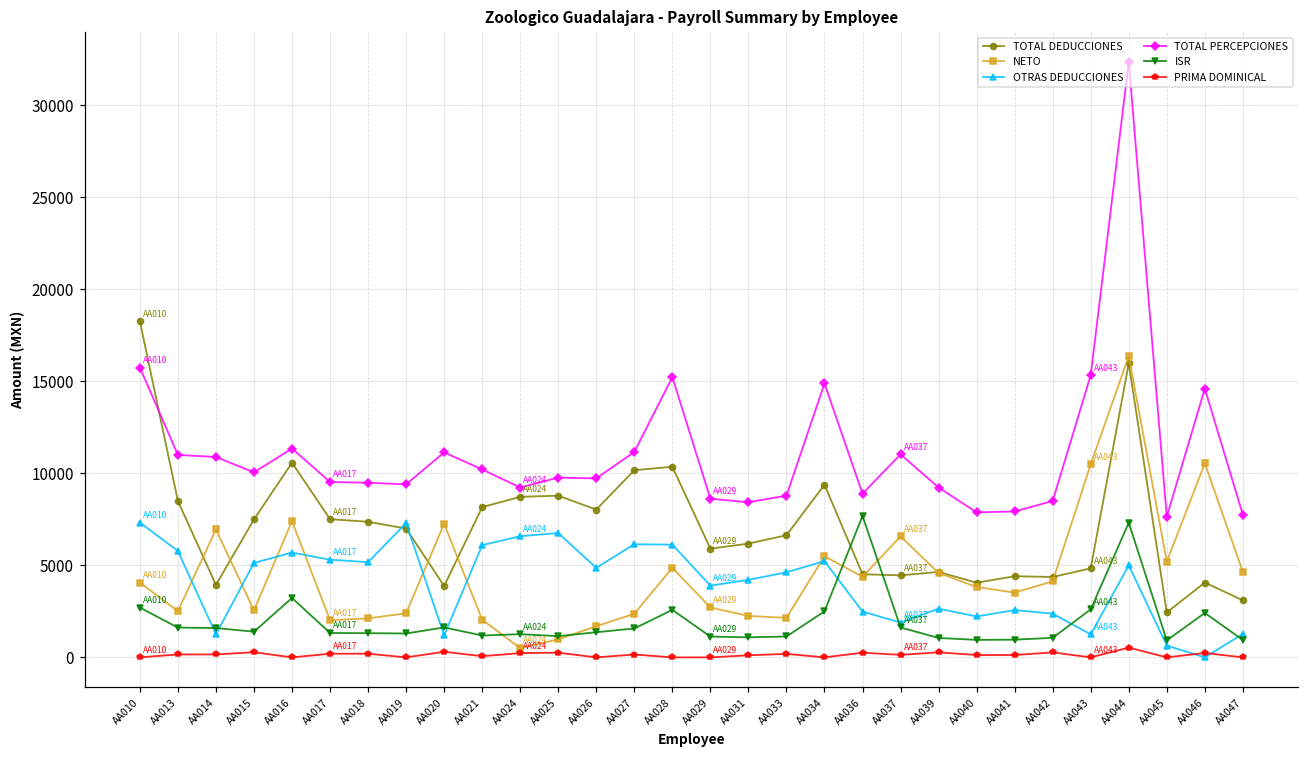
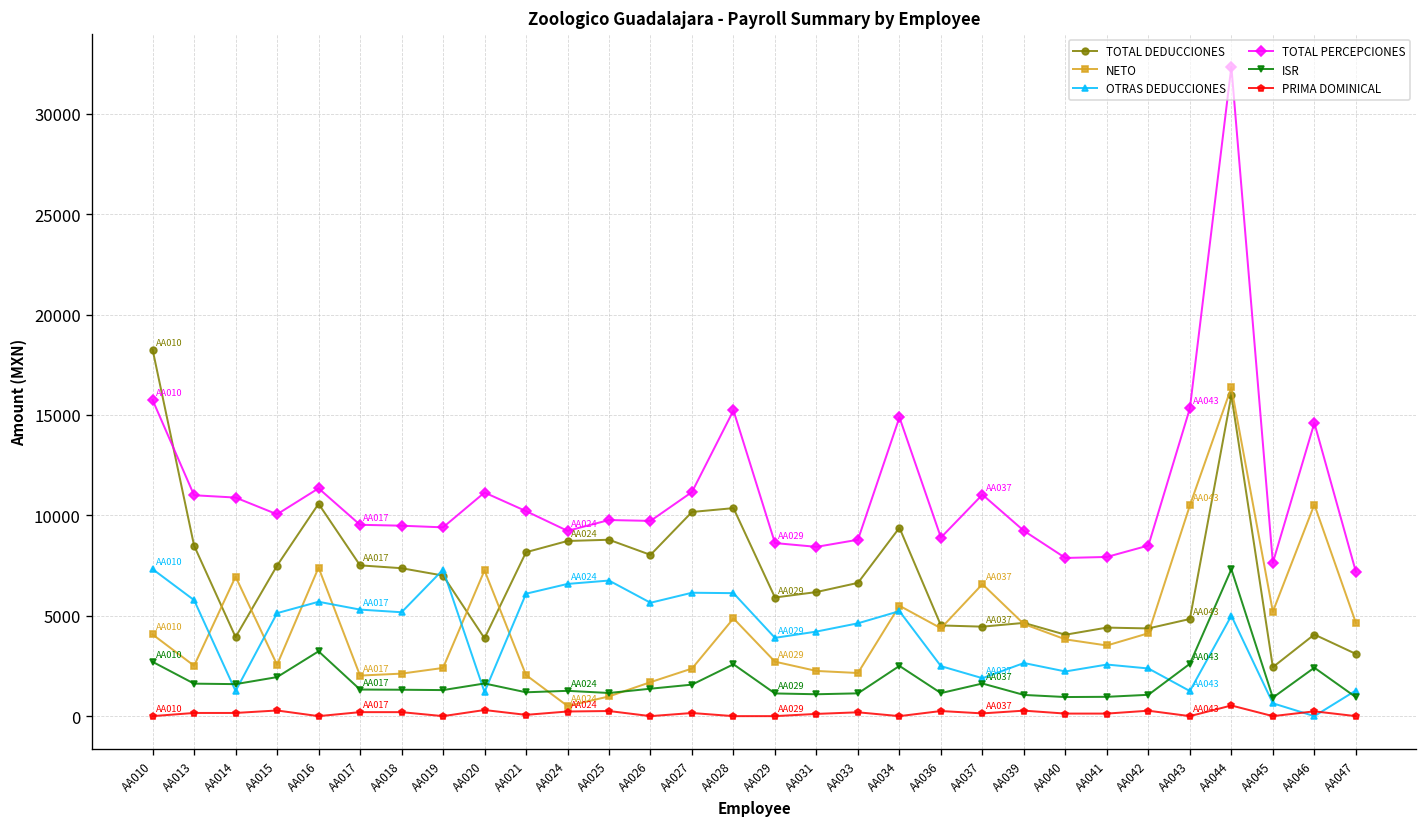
ISR, AA015: 1400 -> 1900
OTRAS DEDUCCIONES, AA026: 4900 -> 5600
ISR, AA036: 7700 -> 1100
TOTAL PERCEPCIONES, AA047: 7800 -> 7200
